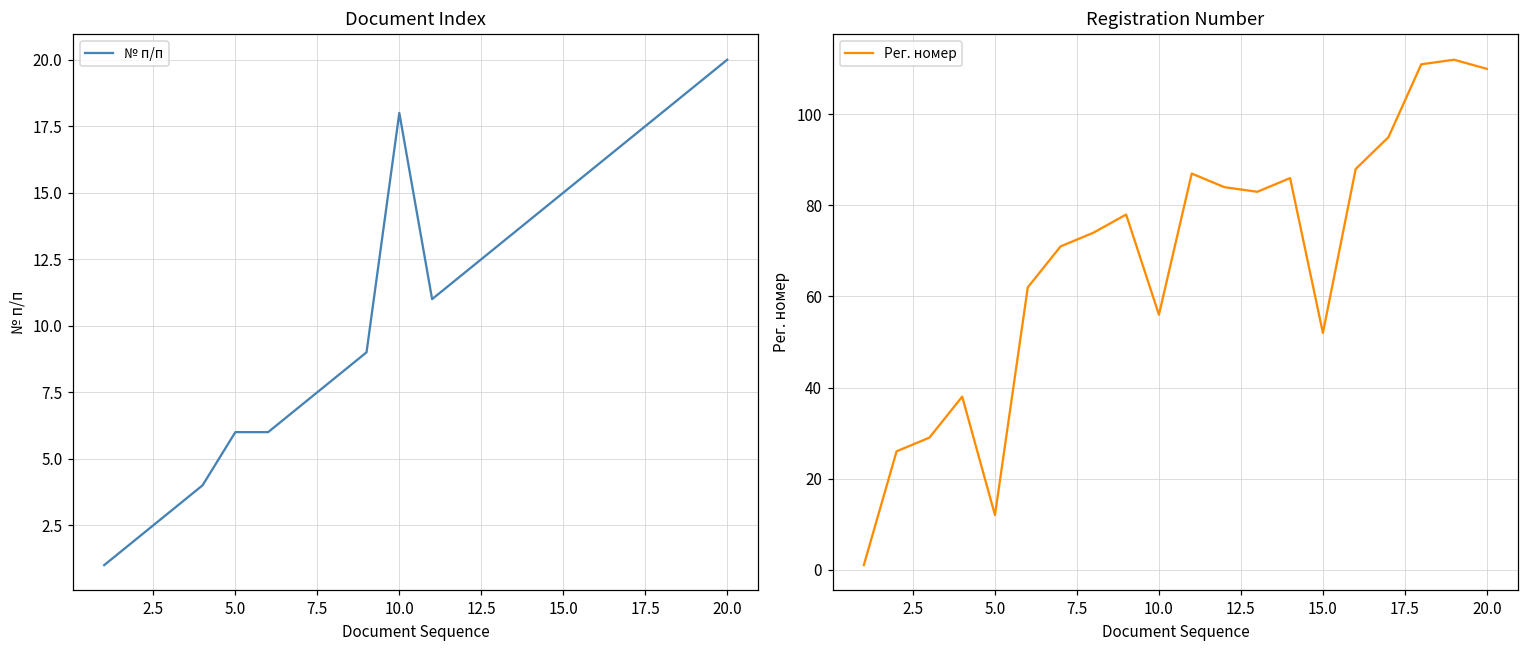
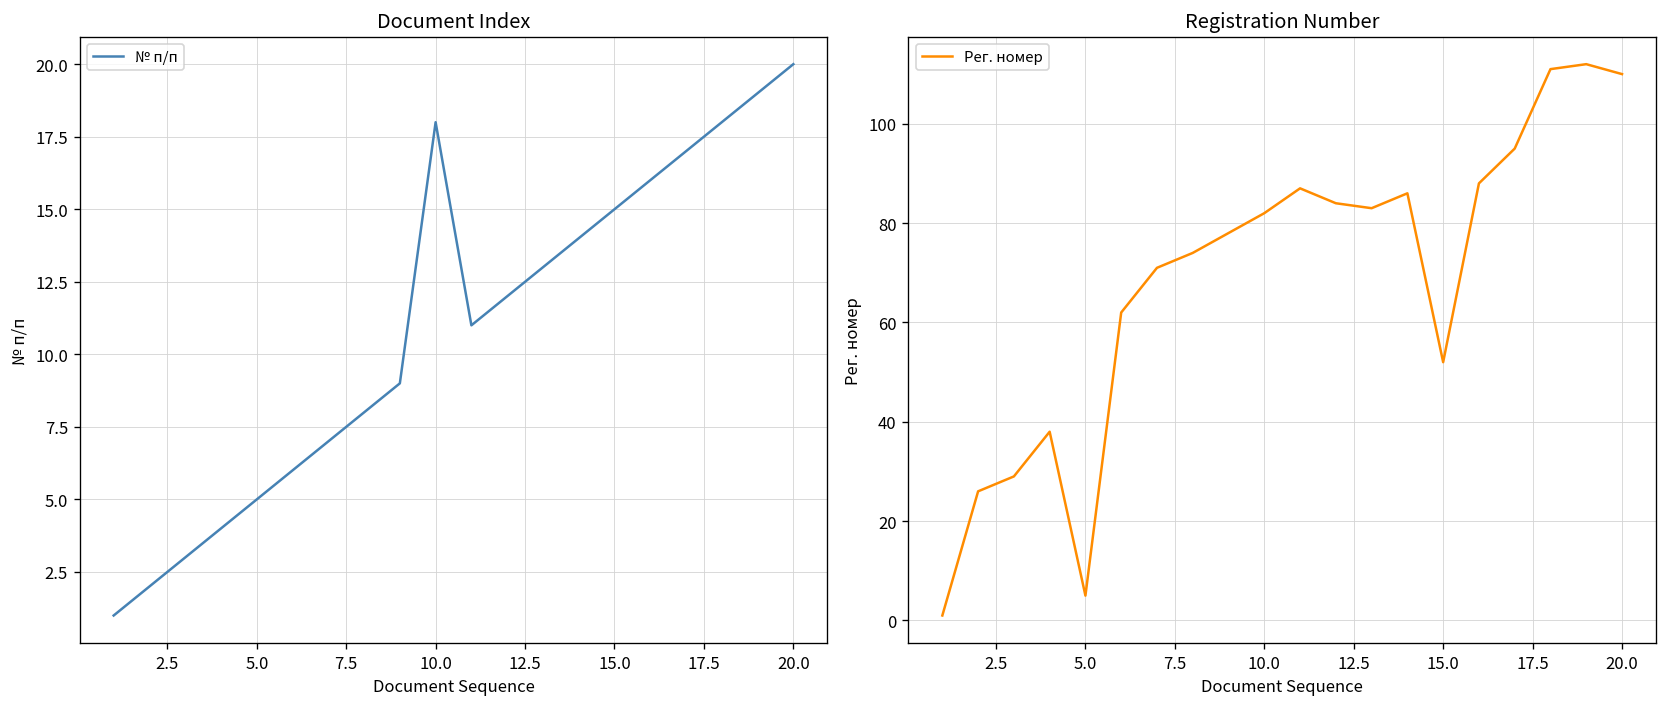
Document Index, 5.0: 6 -> 5
Registration Number, 5.0: 12 -> 5
Registration Number, 10.0: 56 -> 82
